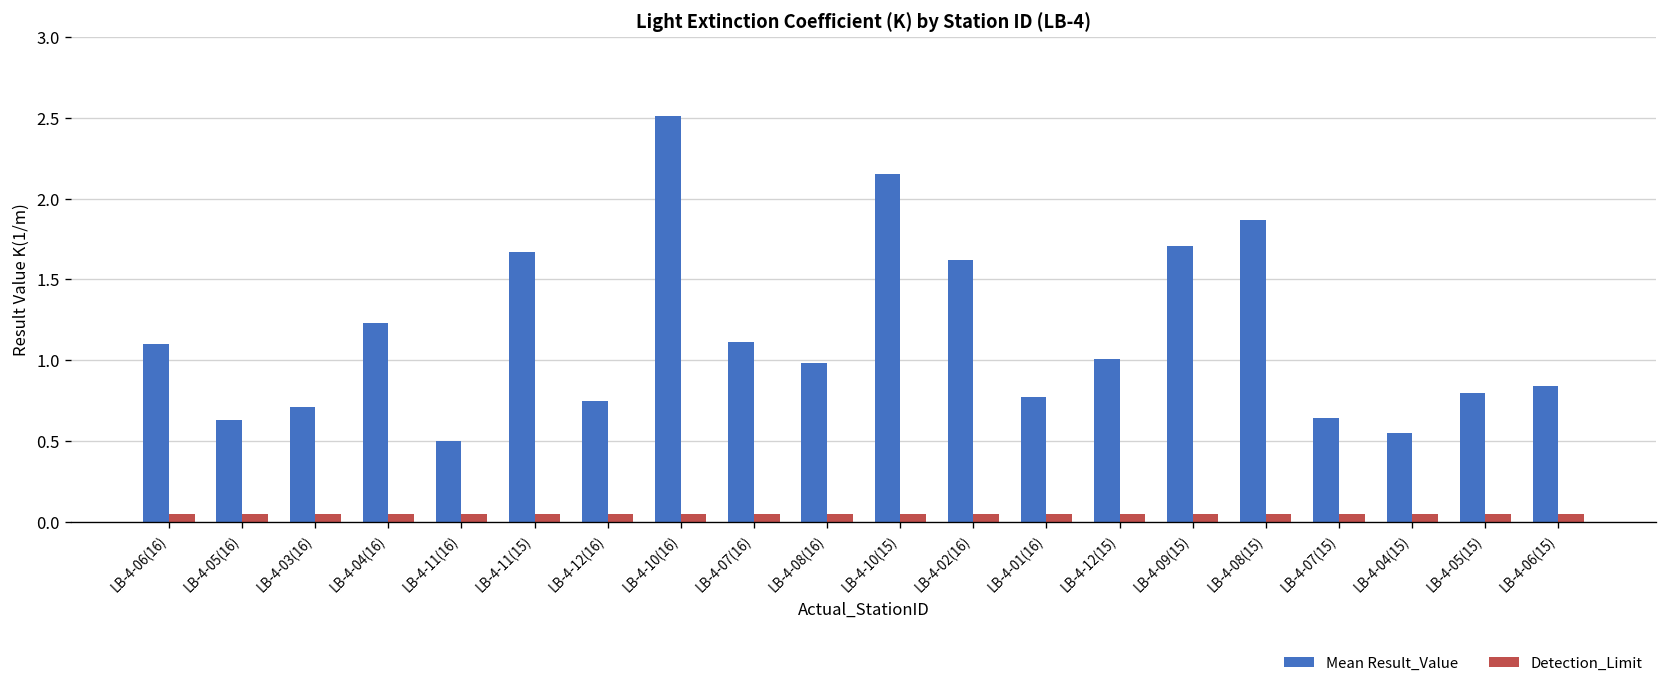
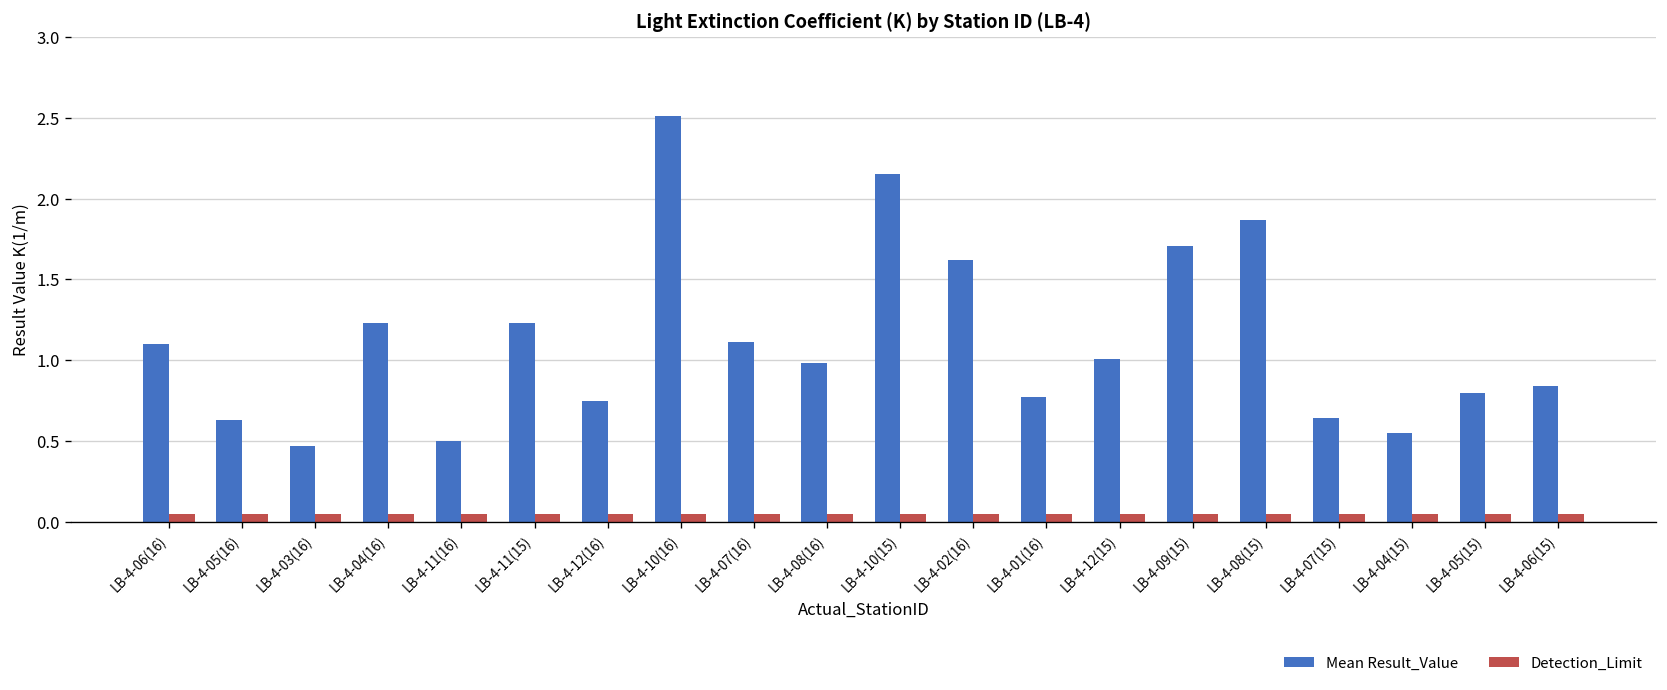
Mean Result_Value, LB-4-03(16): 0.71 -> 0.47
Mean Result_Value, LB-4-11(15): 1.67 -> 1.23
